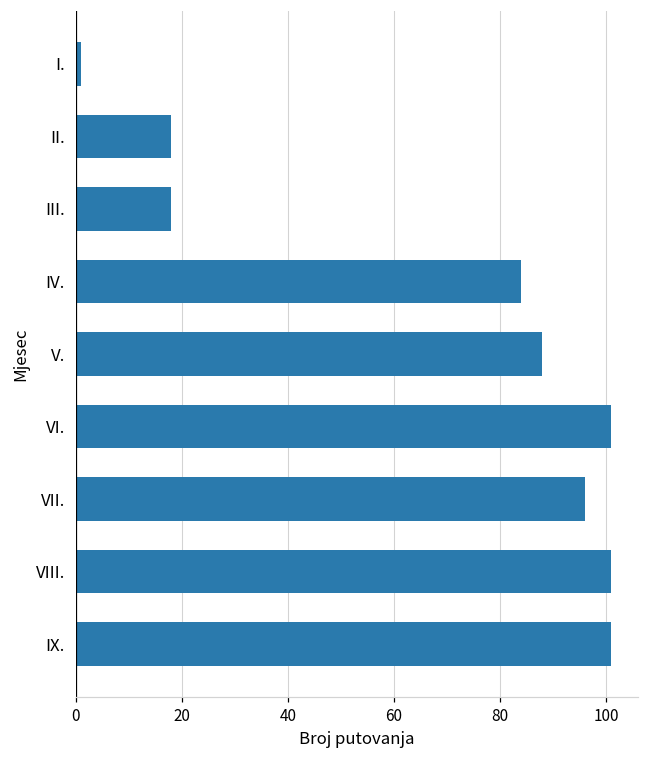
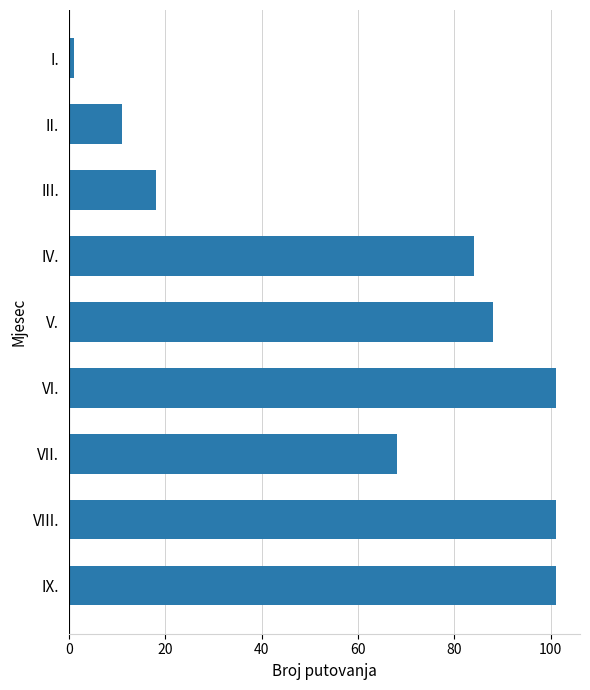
II.: 18 -> 11
VII.: 96 -> 68
